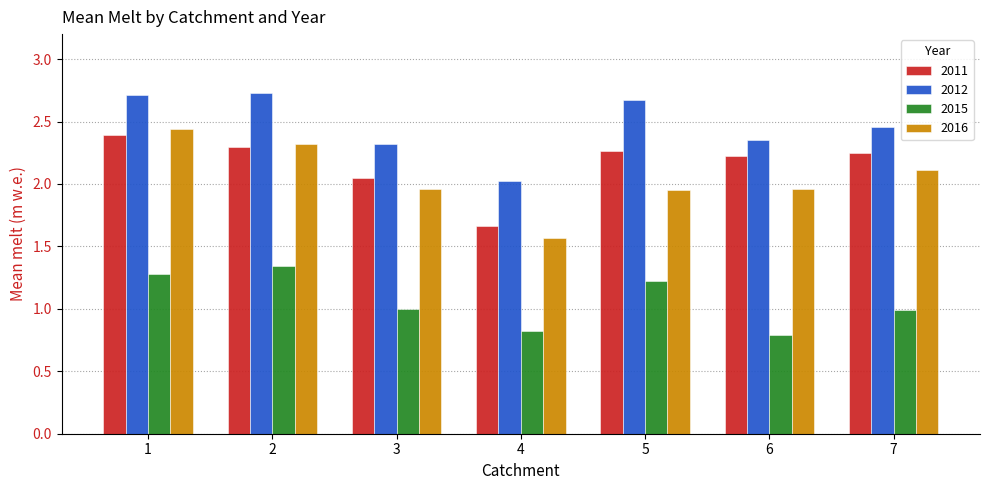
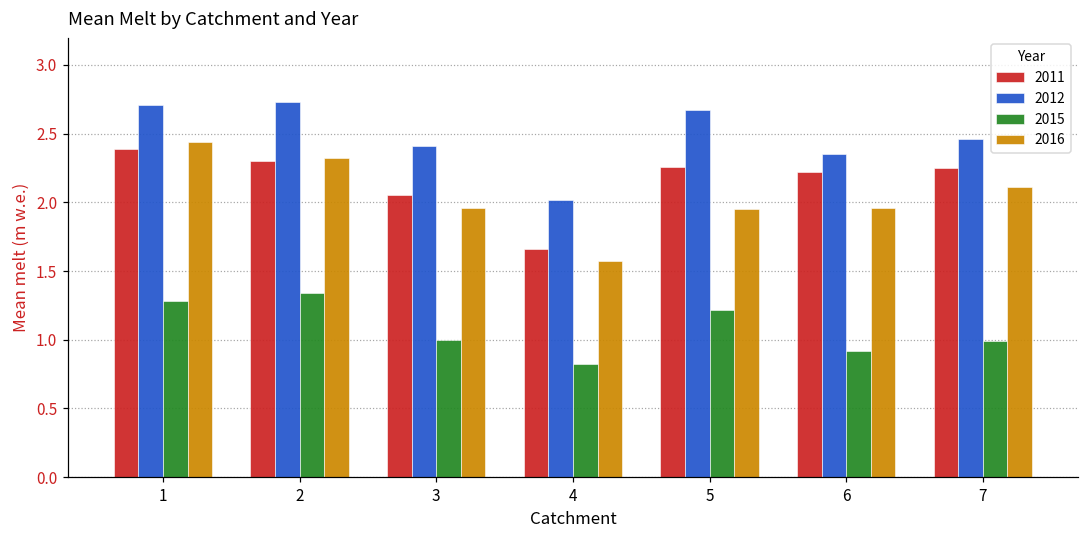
2012, 3: 2.32 -> 2.41
2015, 6: 0.79 -> 0.92
